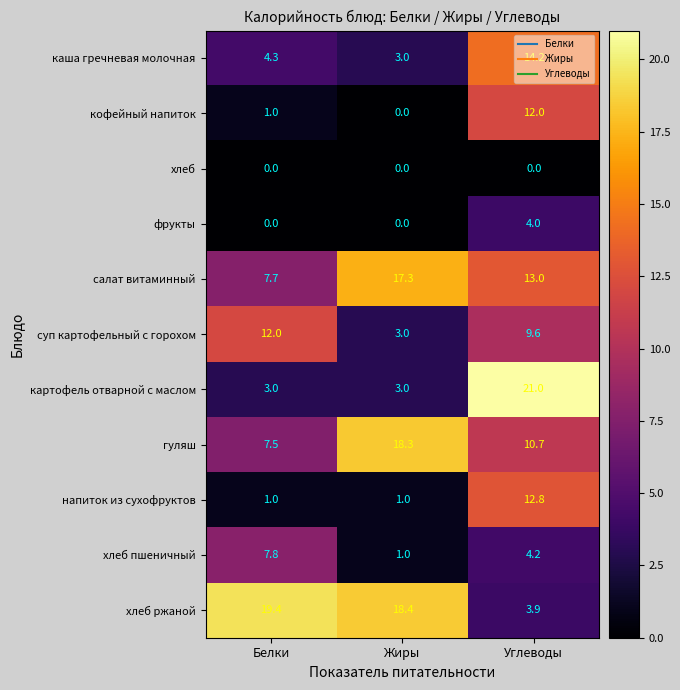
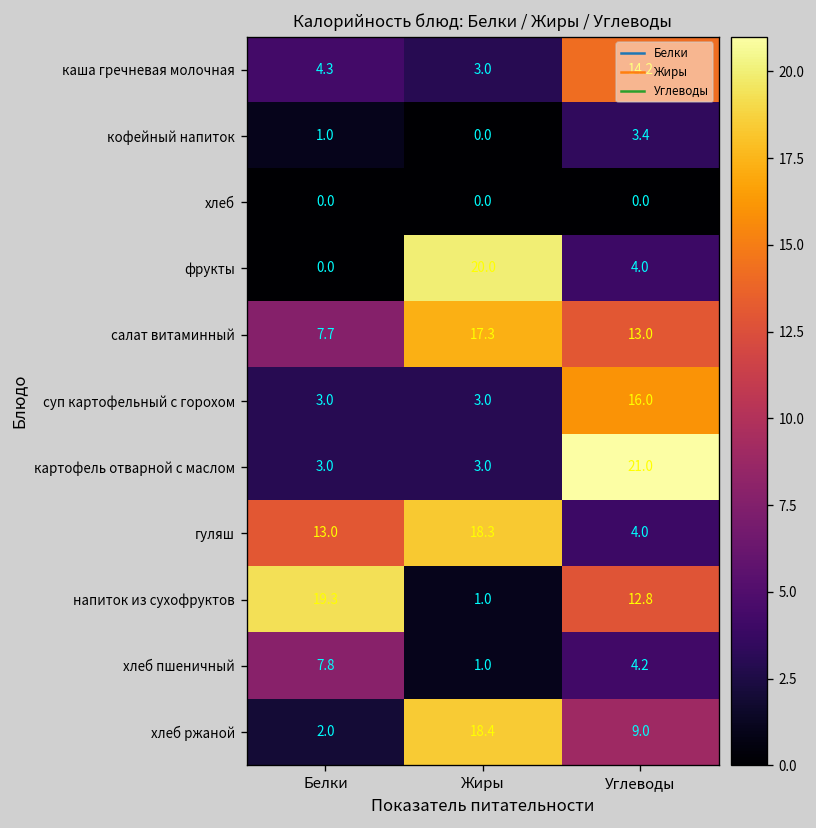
кофейный напиток, Углеводы: 12.0 -> 3.4
фрукты, Жиры: 0.0 -> 20.0
суп картофельный с горохом, Белки: 12.0 -> 3.0
суп картофельный с горохом, Углеводы: 9.6 -> 16.0
гуляш, Белки: 7.5 -> 13.0
гуляш, Углеводы: 10.7 -> 4.0
напиток из сухофруктов, Белки: 1.0 -> 19.3
хлеб ржаной, Белки: 19.4 -> 2.0
хлеб ржаной, Углеводы: 3.9 -> 9.0
